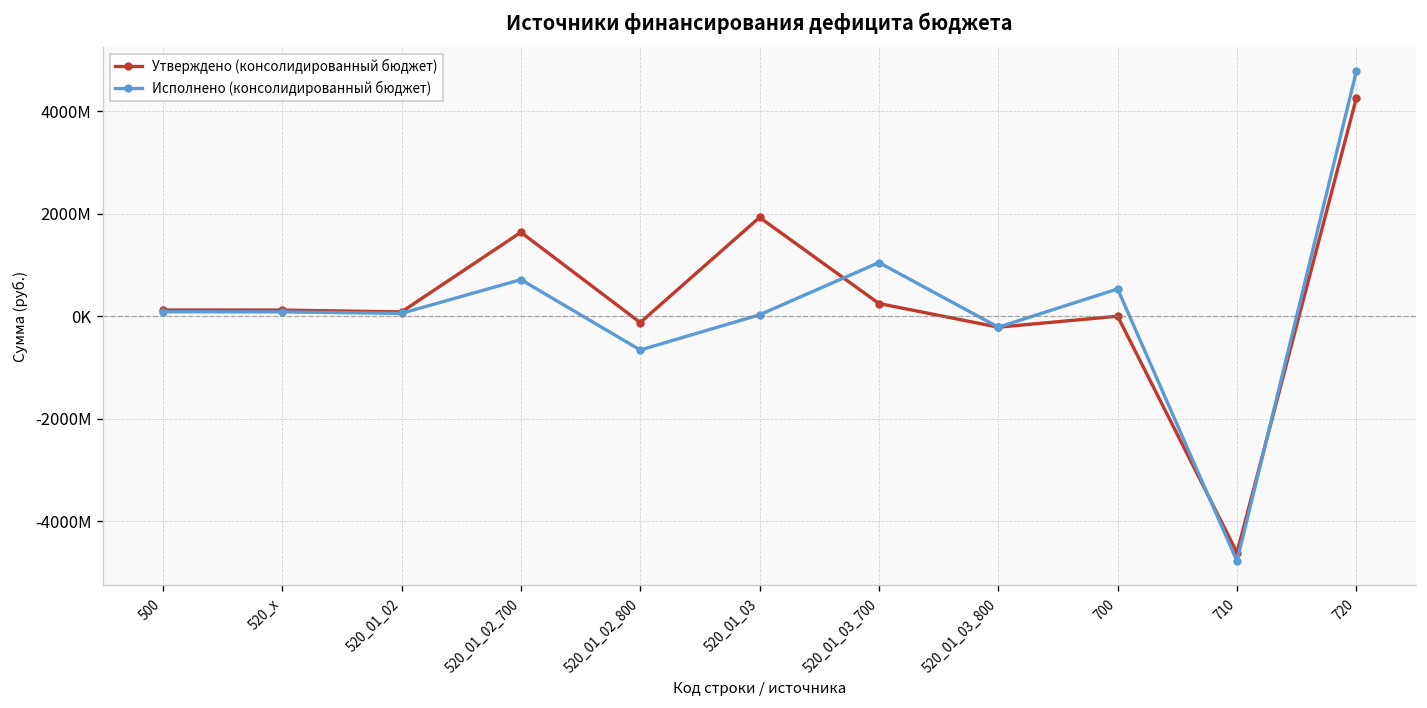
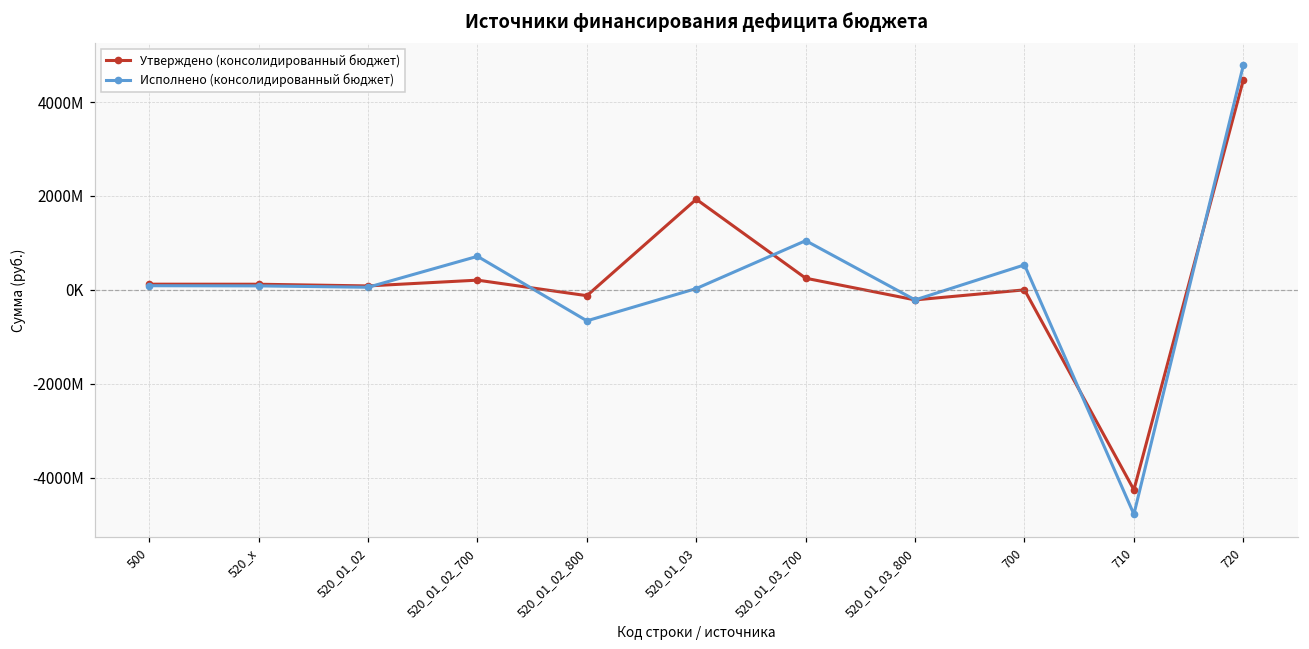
Утверждено (консолидированный бюджет), 520_01_02_700: 1600000000 -> 200000000
Утверждено (консолидированный бюджет), 710: -4600000000 -> -4300000000
Утверждено (консолидированный бюджет), 720: 4300000000 -> 4500000000
